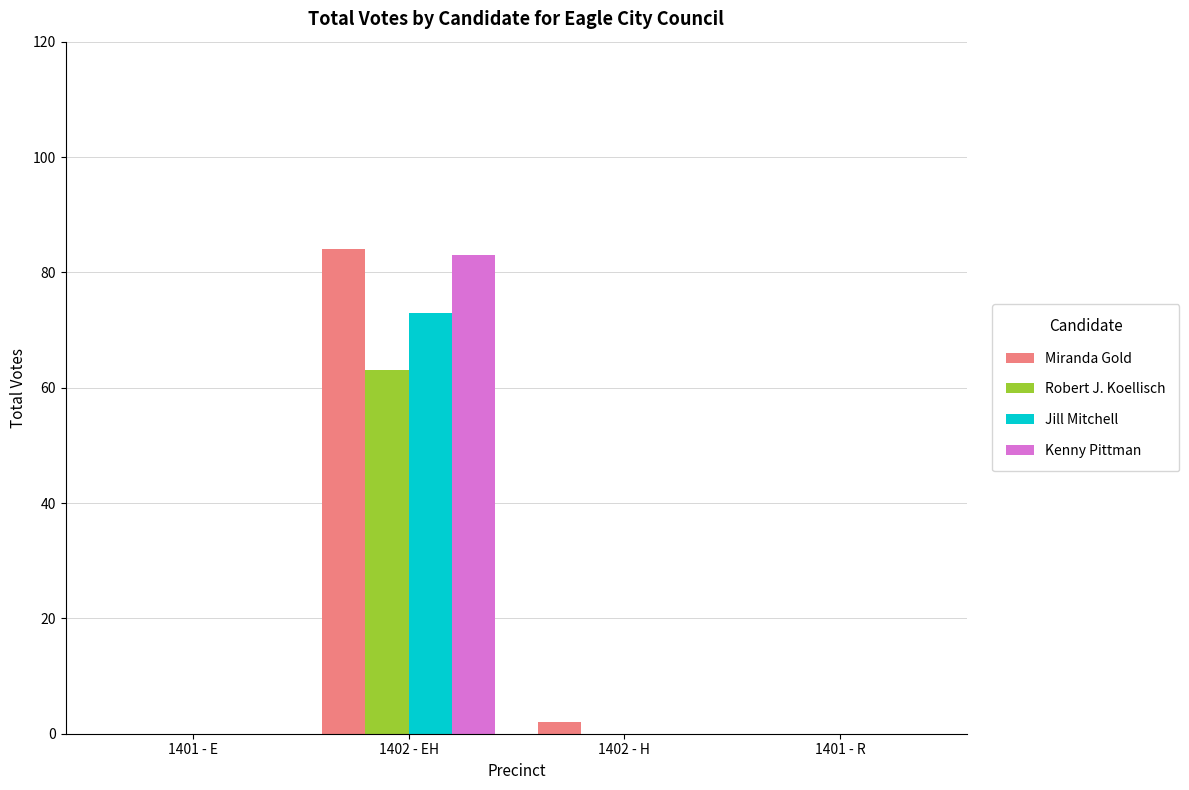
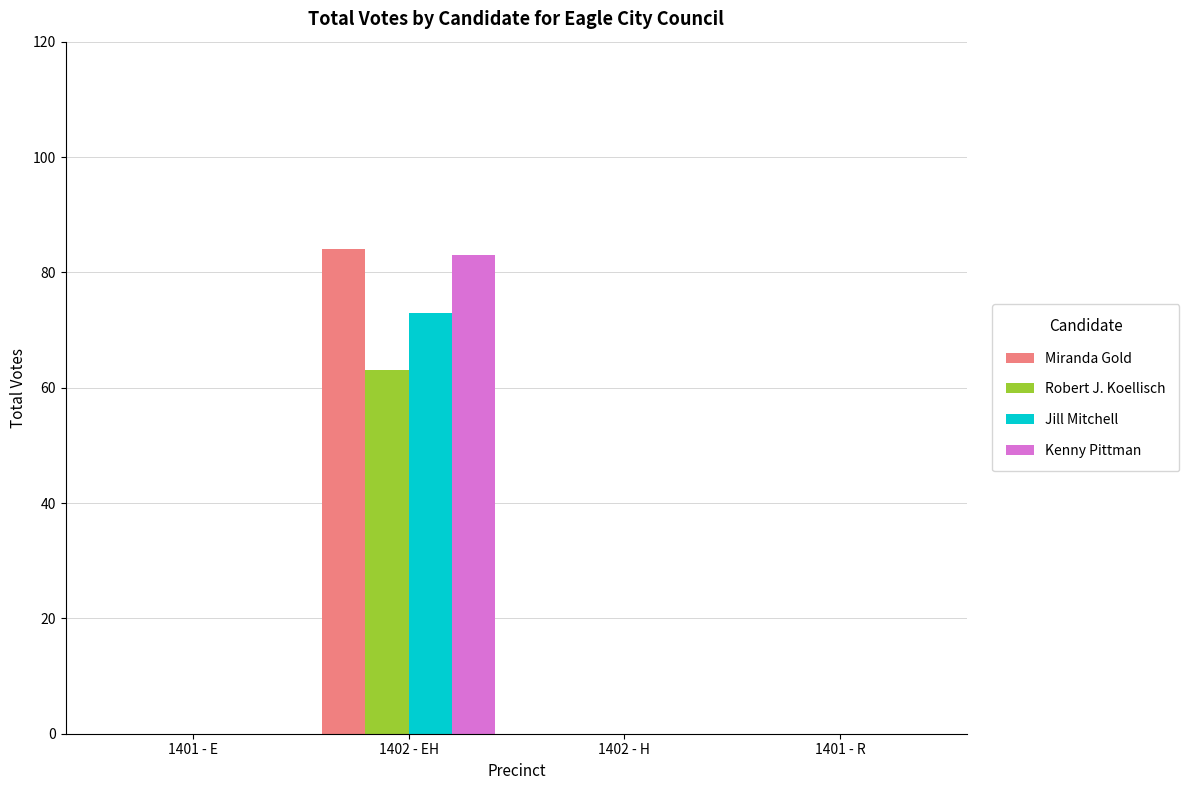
Miranda Gold, 1402 - H: 2 -> 0
